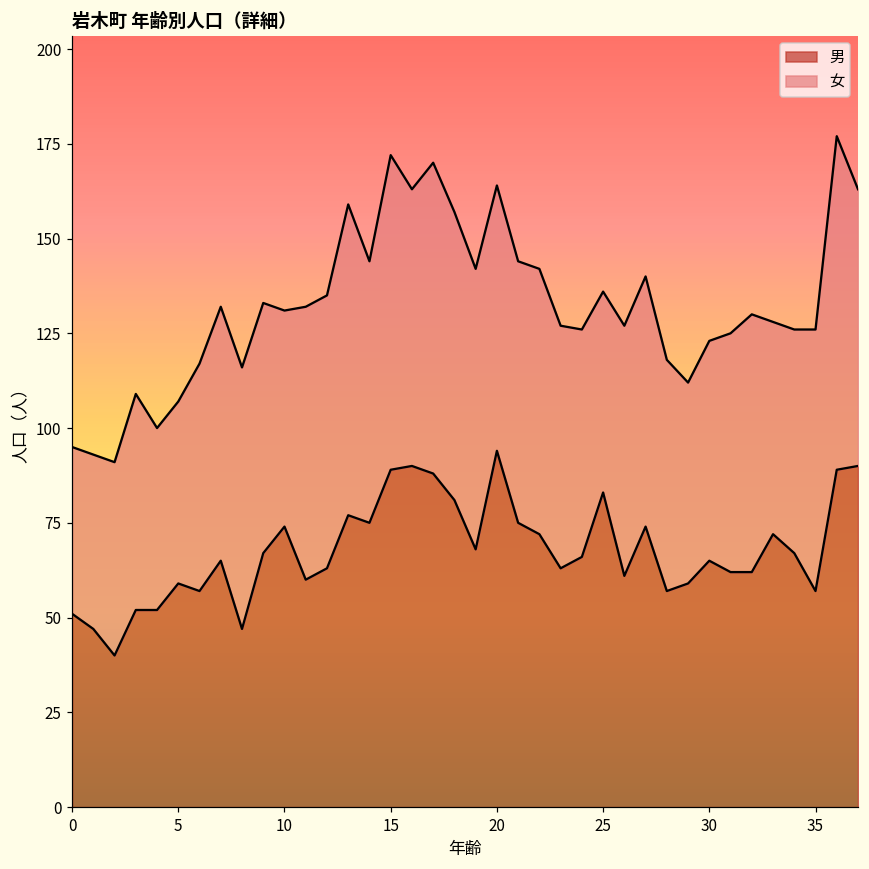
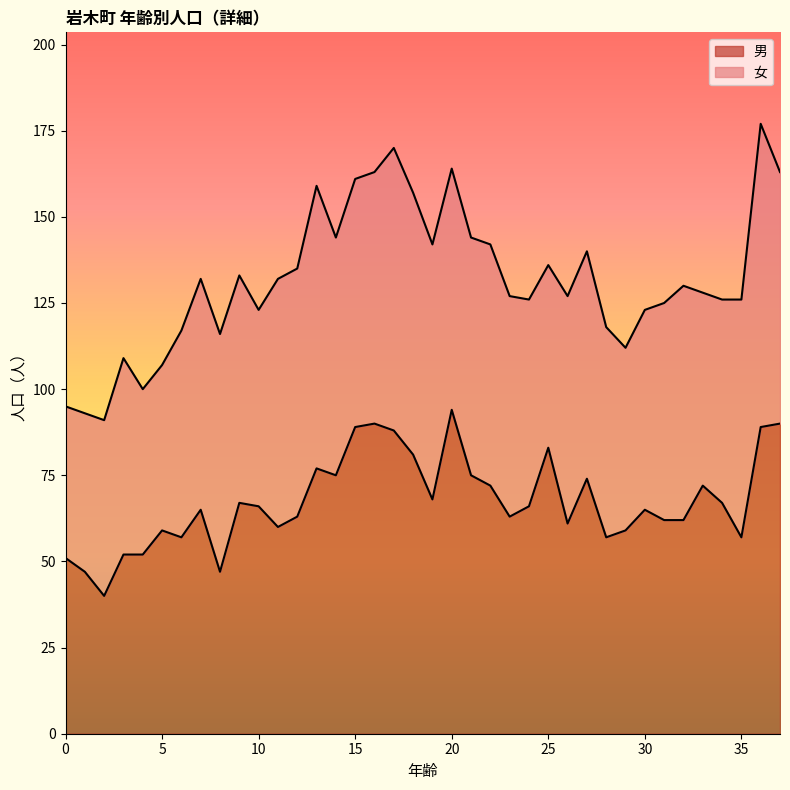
男, 10: 74 -> 66
女, 15: 83 -> 72
